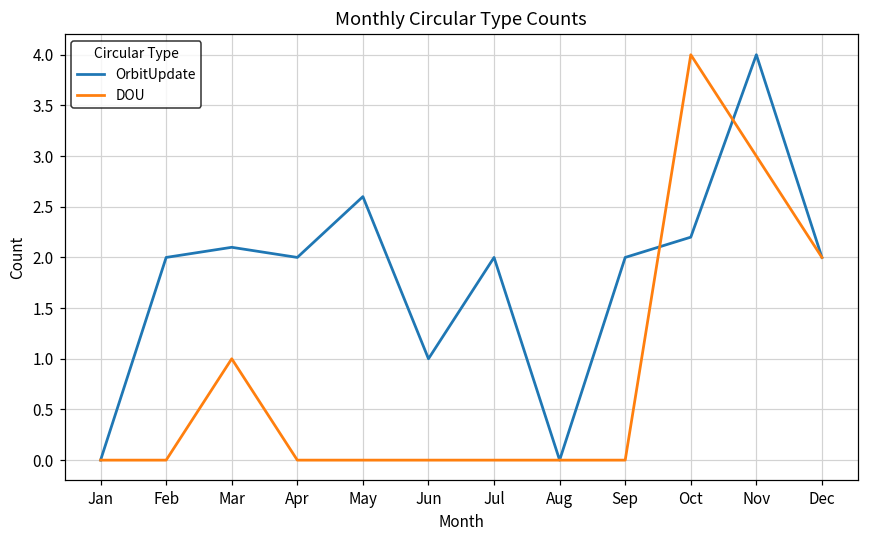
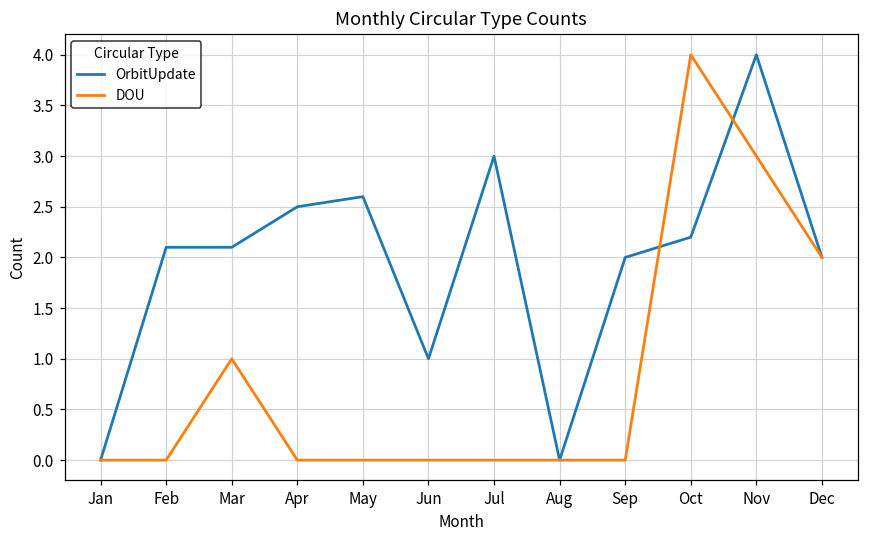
OrbitUpdate, Feb: 2.0 -> 2.1
OrbitUpdate, Apr: 2.0 -> 2.5
OrbitUpdate, Jul: 2 -> 3
